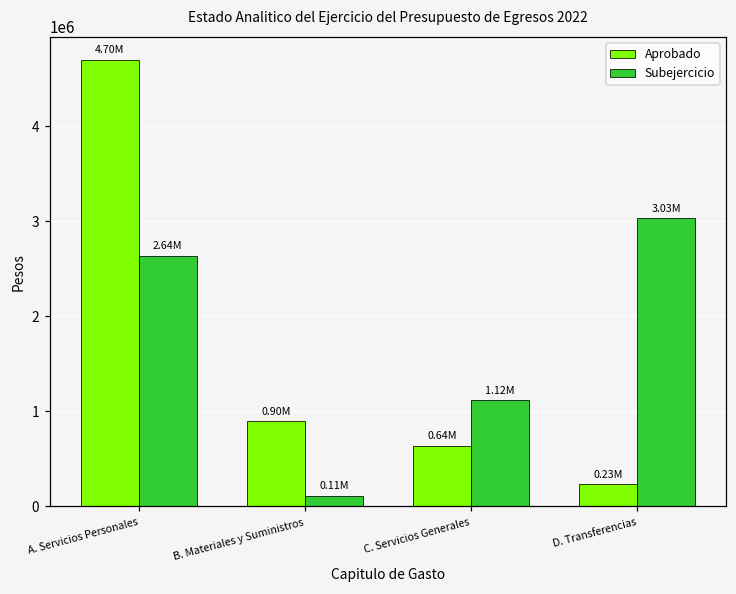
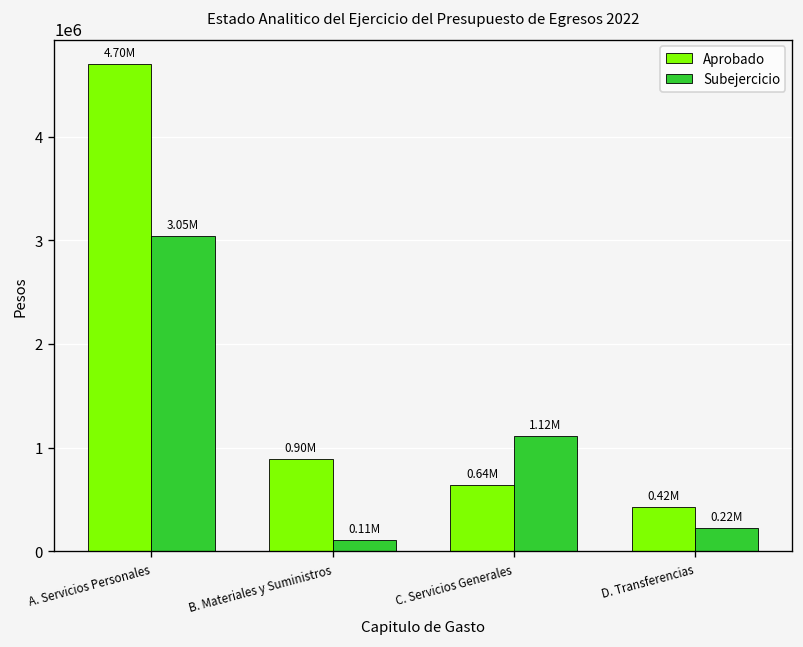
Subejercicio, A. Servicios Personales: 2.64M -> 3.05M
Aprobado, D. Transferencias: 0.23M -> 0.42M
Subejercicio, D. Transferencias: 3.03M -> 0.22M
